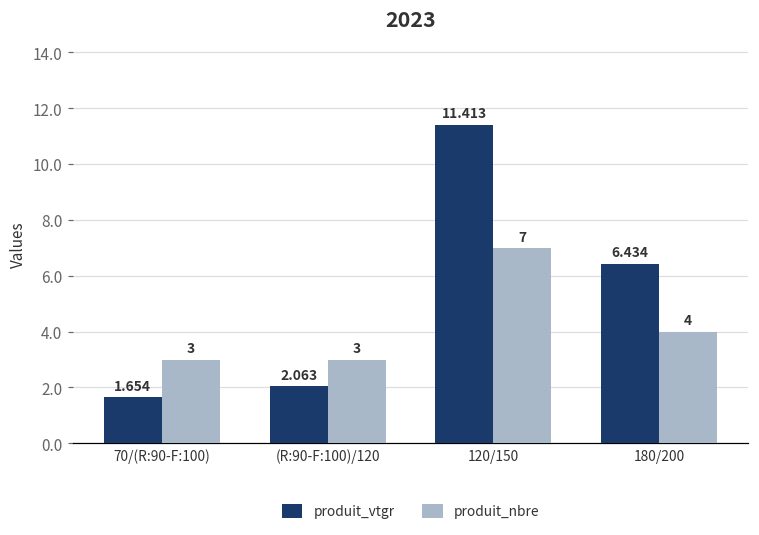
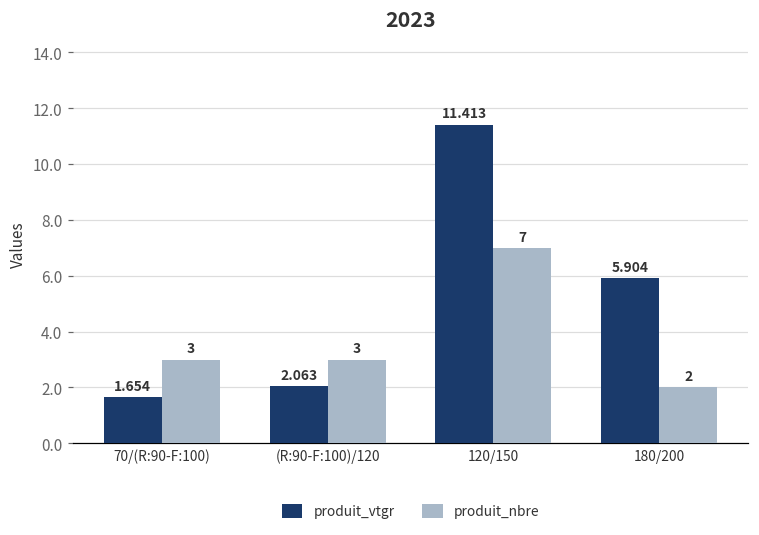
produit_vtgr, 180/200: 6.434 -> 5.904
produit_nbre, 180/200: 4 -> 2
